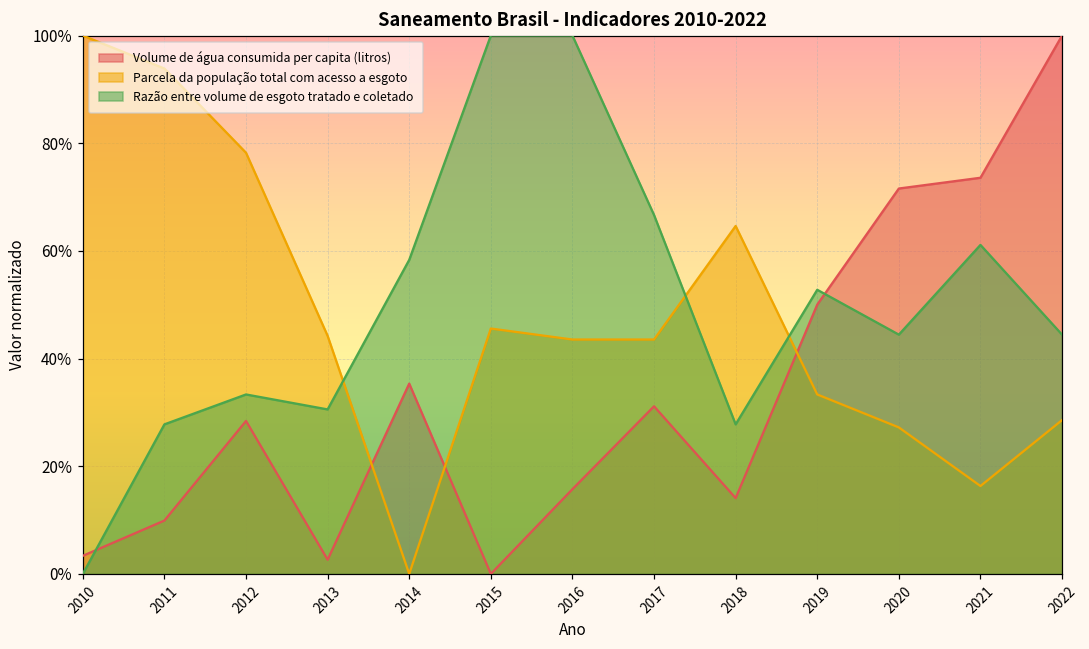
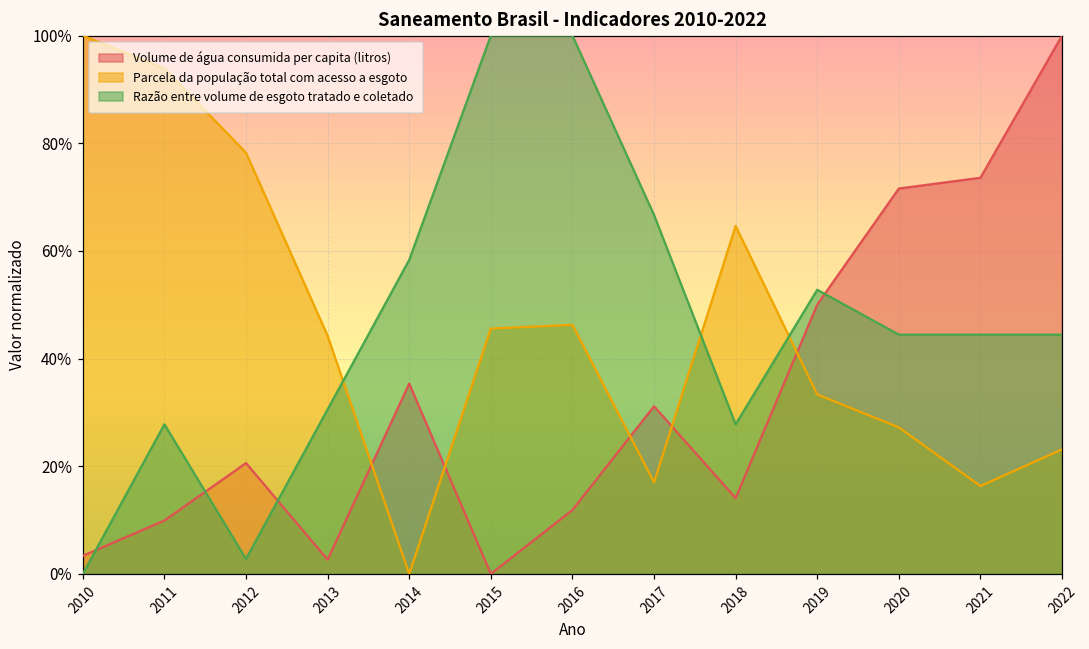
Volume de água consumida per capita (litros), 2012: 28% -> 21%
Razão entre volume de esgoto tratado e coletado, 2012: 33% -> 3%
Volume de água consumida per capita (litros), 2016: 16% -> 12%
Parcela da população total com acesso a esgoto, 2016: 44% -> 46%
Parcela da população total com acesso a esgoto, 2017: 44% -> 17%
Razão entre volume de esgoto tratado e coletado, 2021: 61% -> 44%
Parcela da população total com acesso a esgoto, 2022: 29% -> 23%
